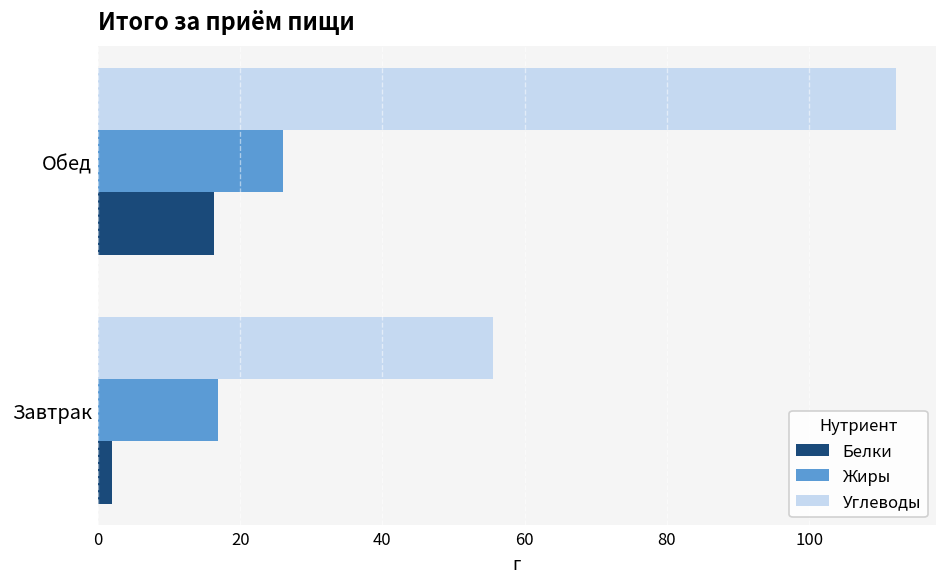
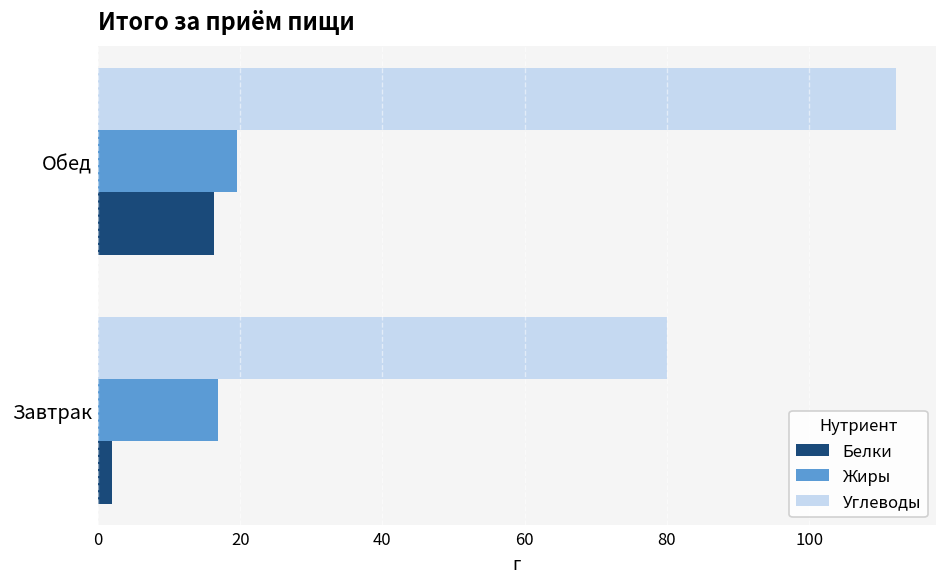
Жиры, Обед: 26 -> 20
Углеводы, Завтрак: 56 -> 80
